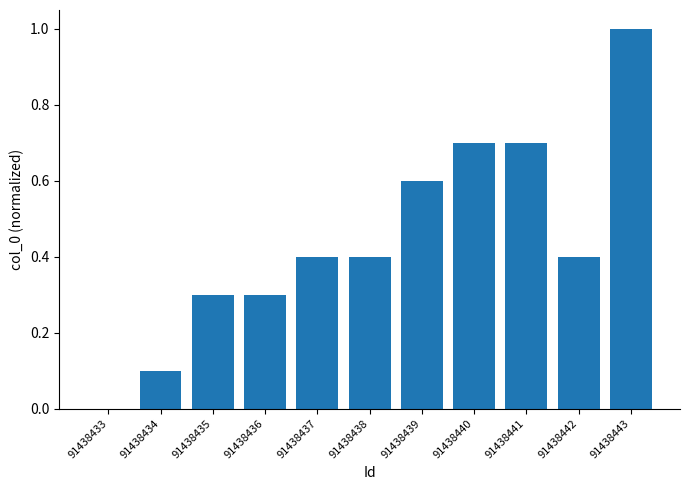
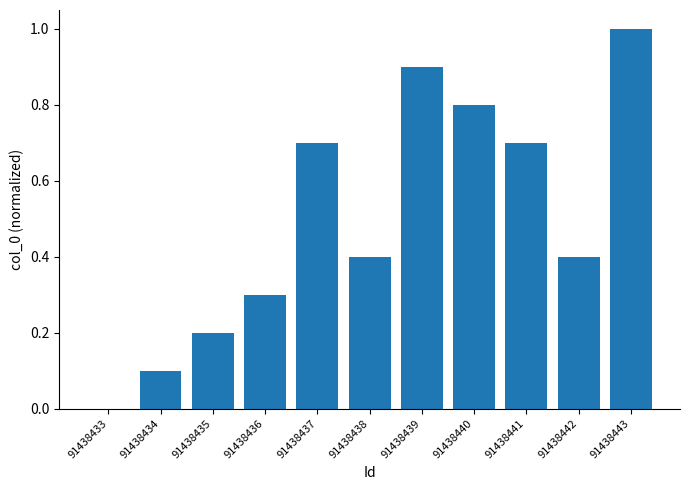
91438435: 0.30 -> 0.20
91438437: 0.40 -> 0.70
91438439: 0.60 -> 0.90
91438440: 0.70 -> 0.80
